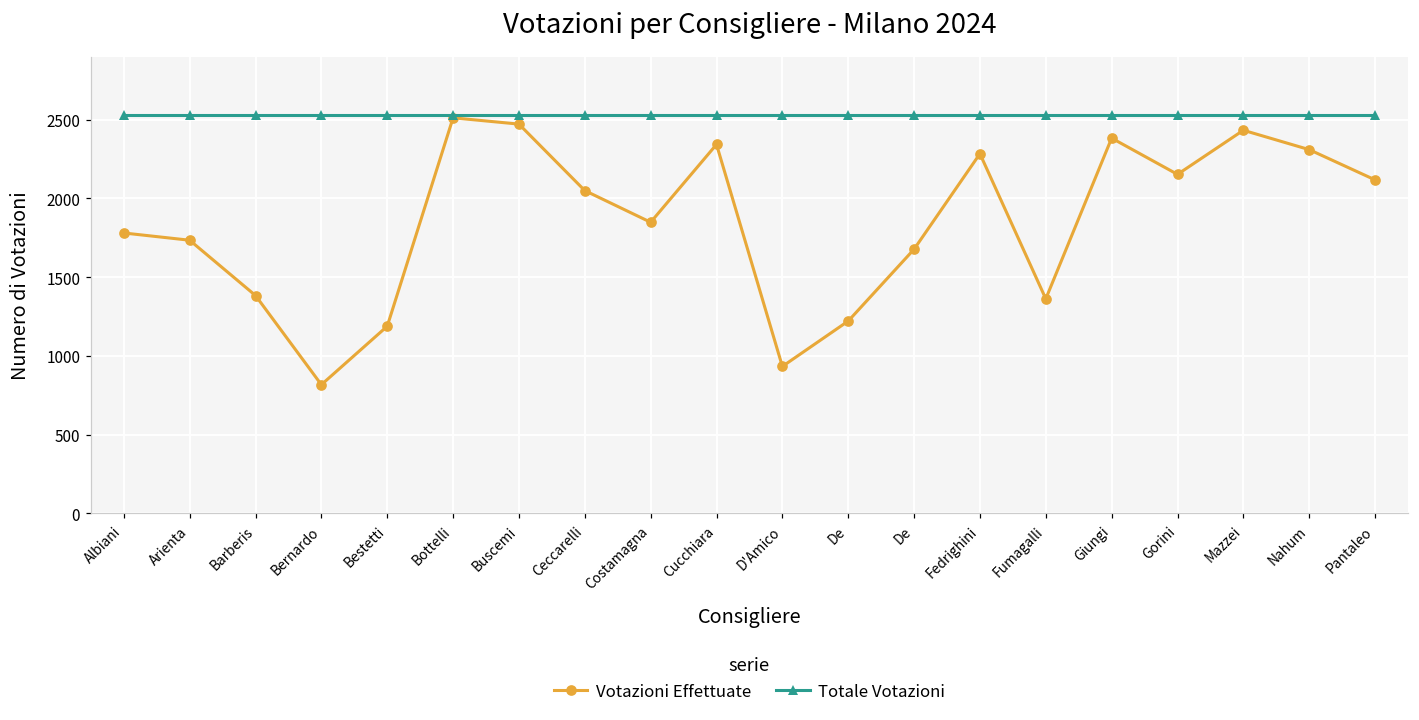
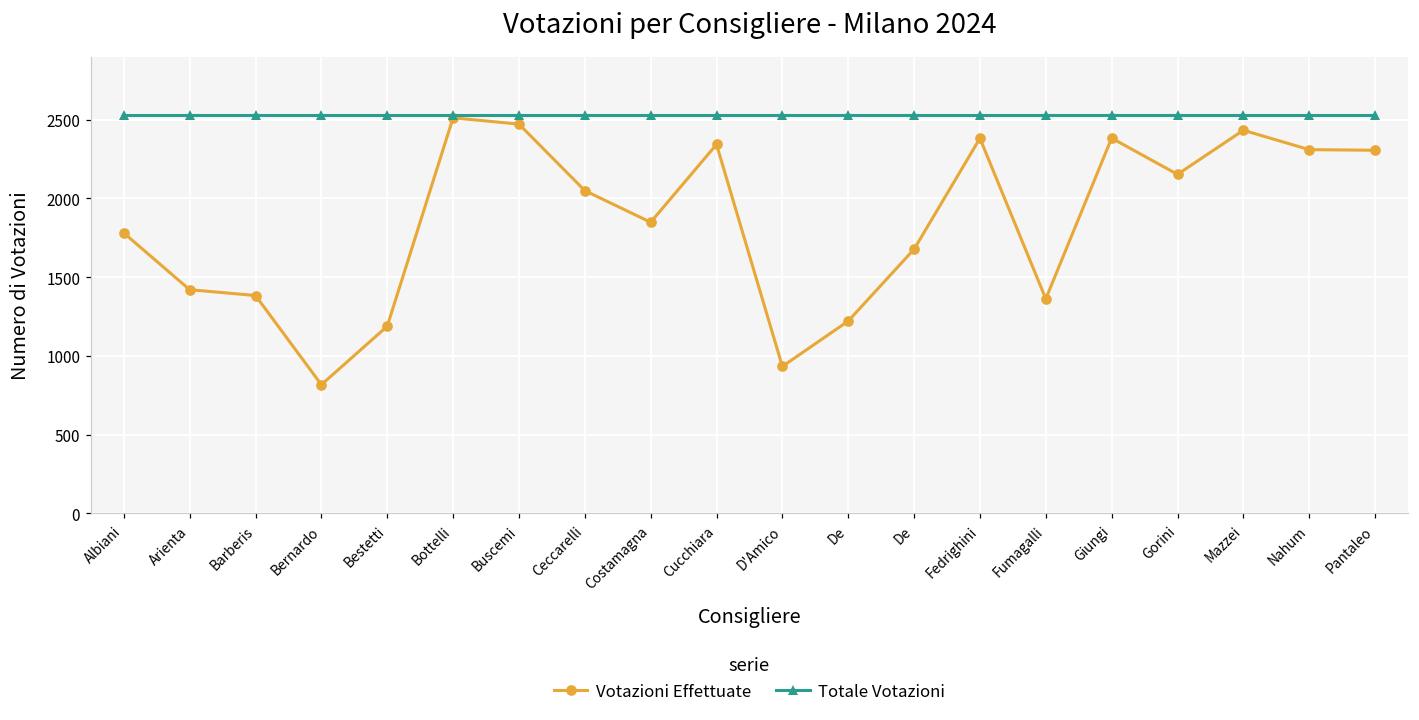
Votazioni Effettuate, Arienta: 1730 -> 1420
Votazioni Effettuate, Fedrighini: 2280 -> 2380
Votazioni Effettuate, Pantaleo: 2120 -> 2310
